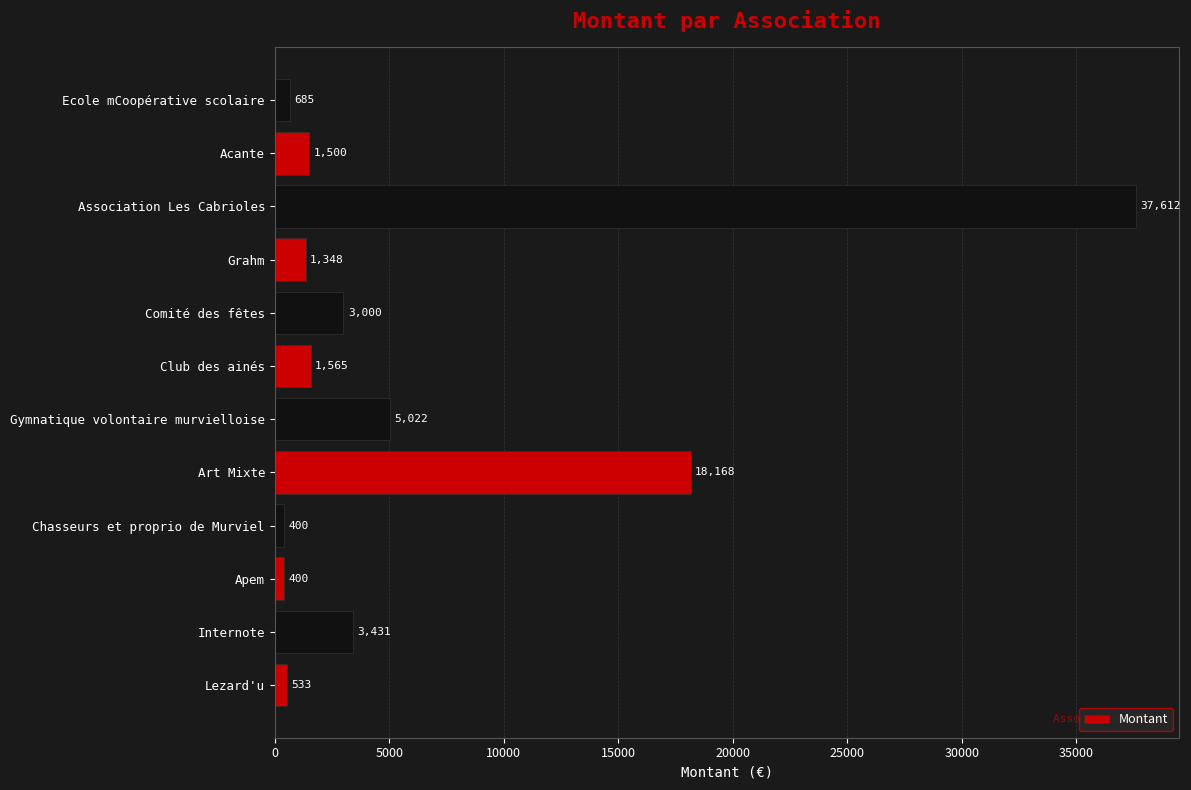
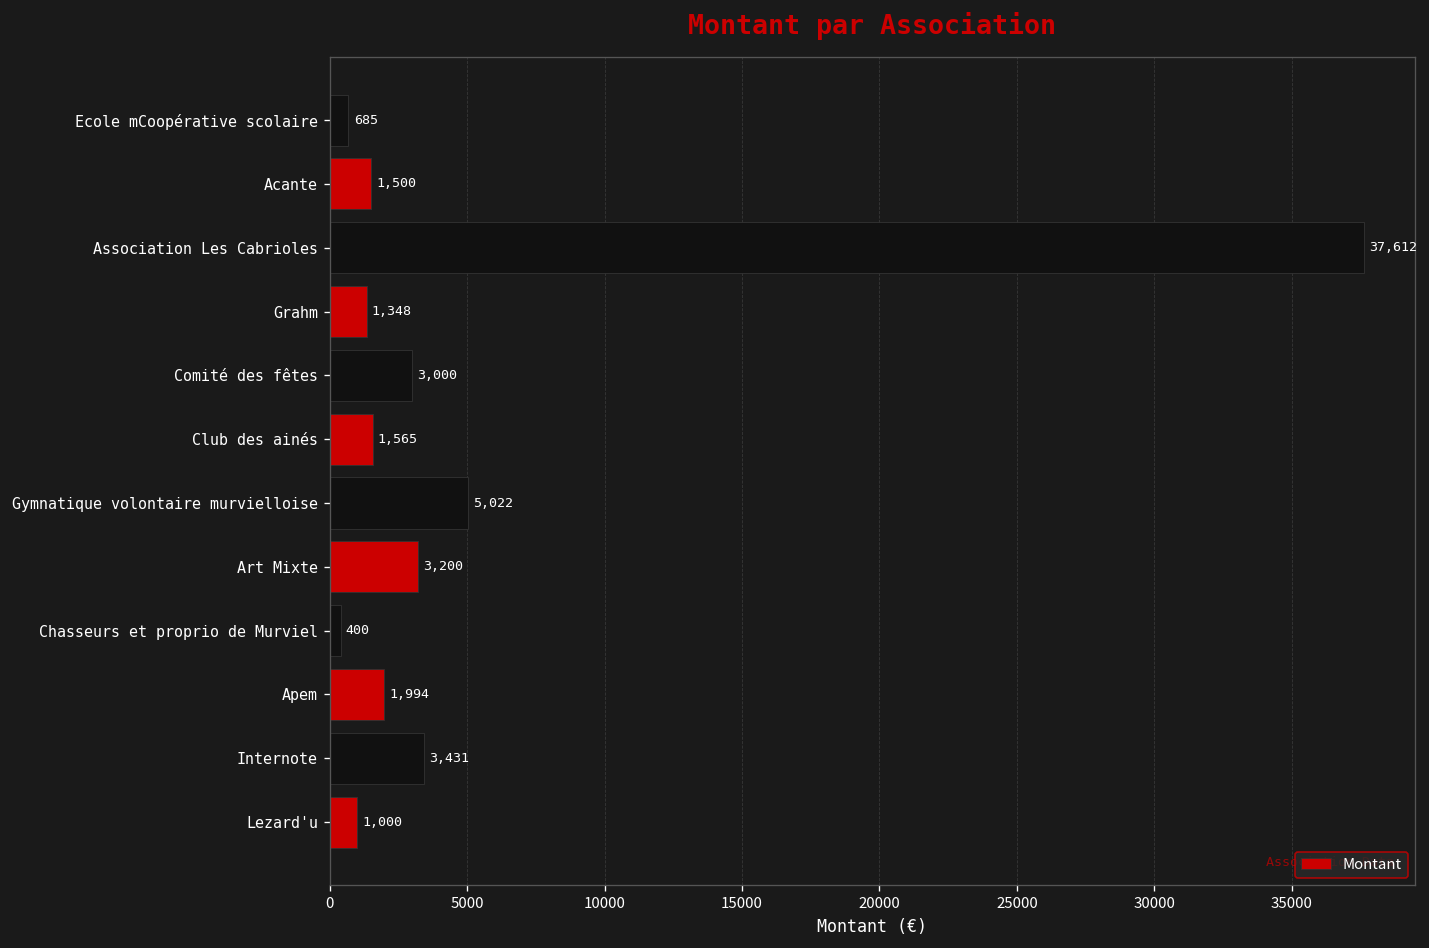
Art Mixte: 18,168 -> 3,200
Apem: 400 -> 1,994
Lezard'u: 533 -> 1,000
